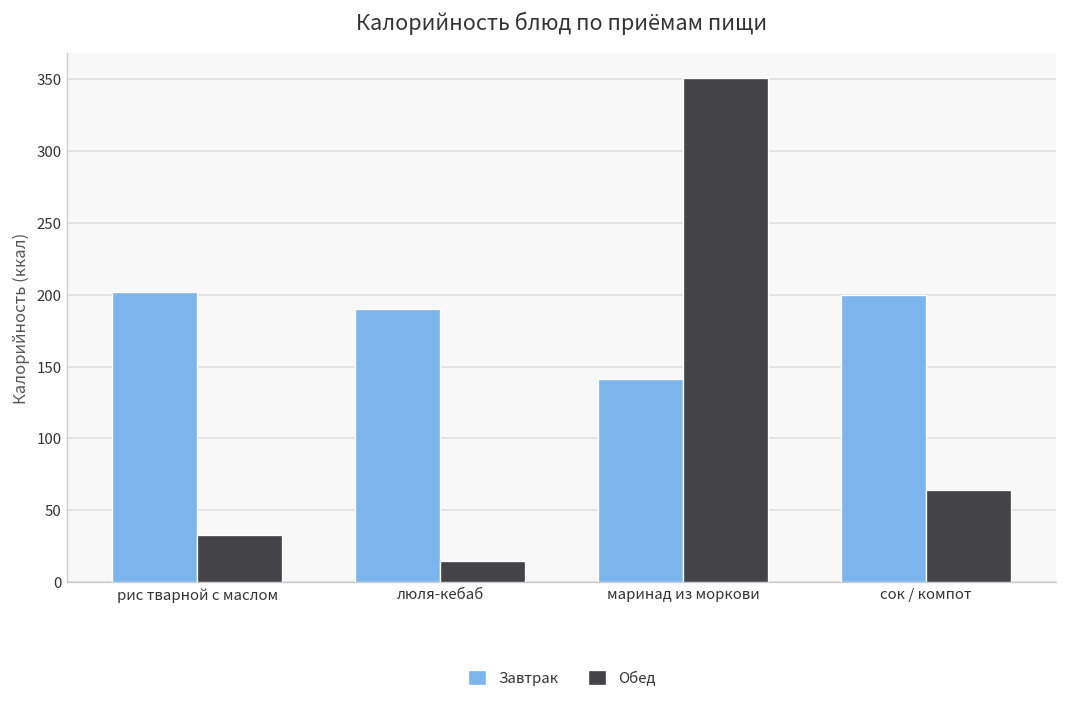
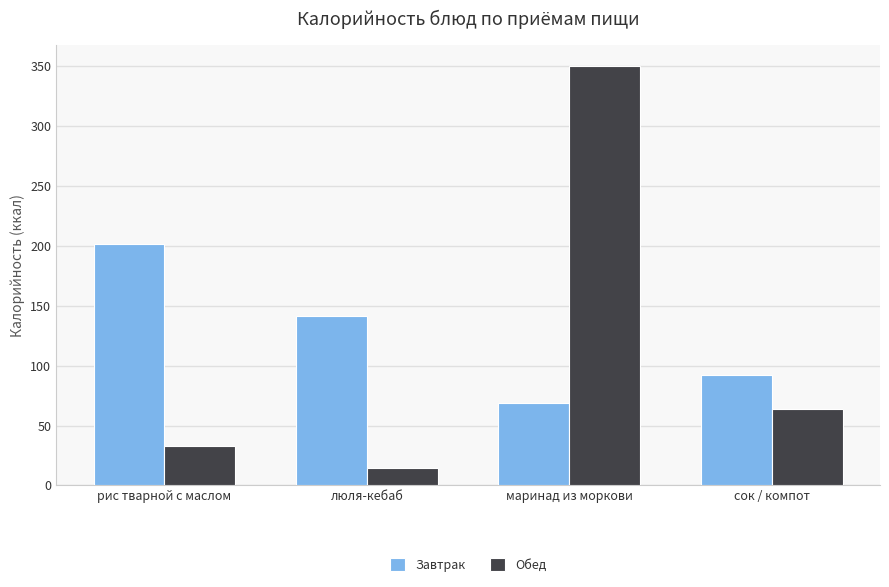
Завтрак, люля-кебаб: 190 -> 141
Завтрак, маринад из моркови: 141 -> 69
Завтрак, сок / компот: 200 -> 92
